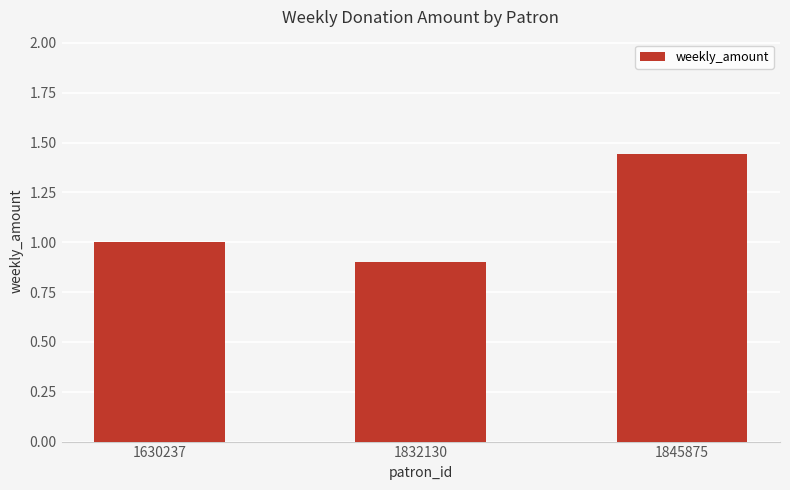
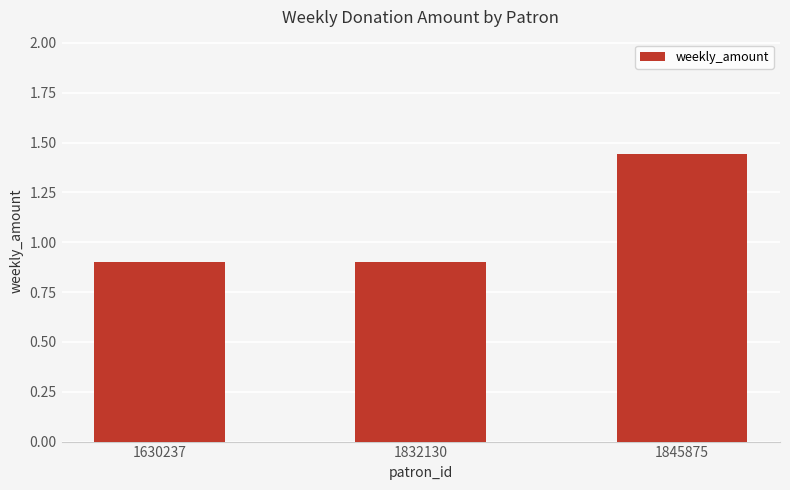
1630237: 1.0 -> 0.9
